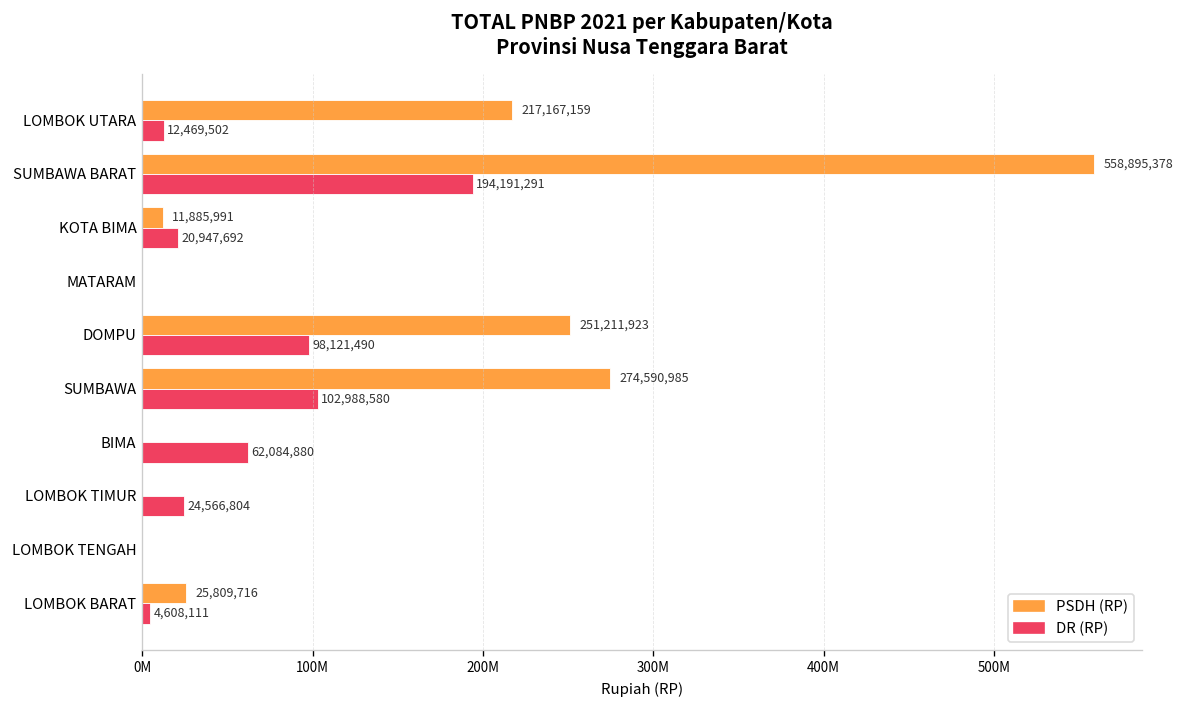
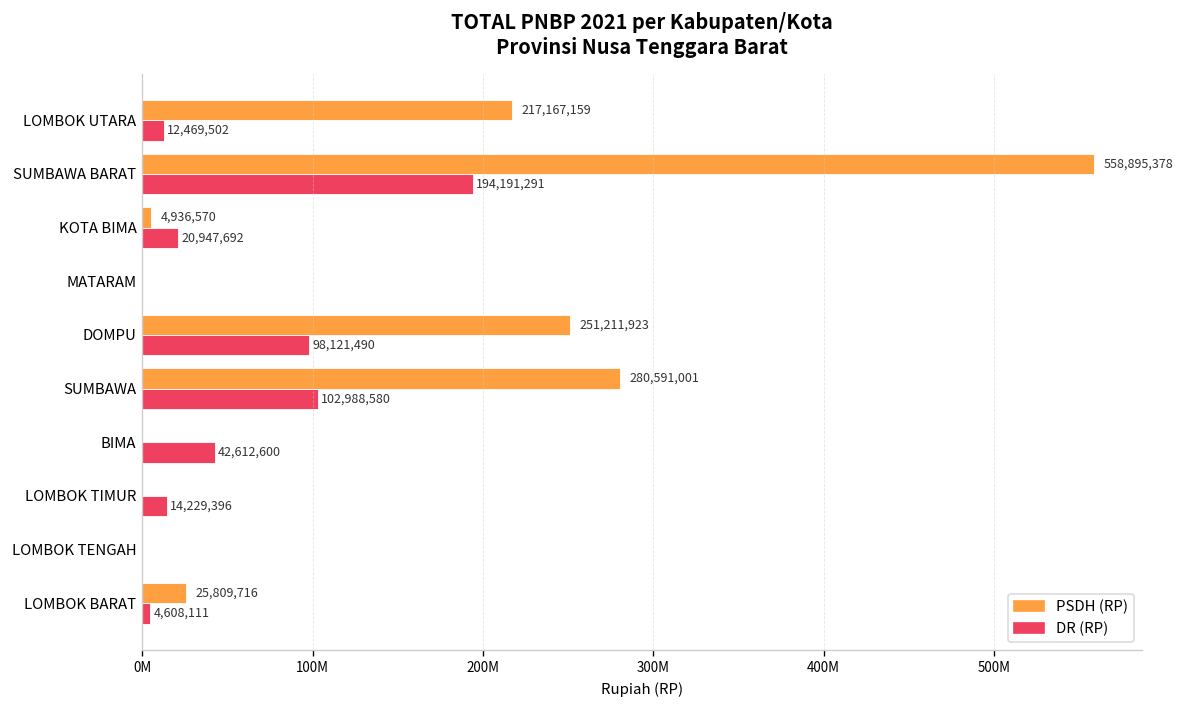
PSDH (RP), KOTA BIMA: 11,885,991 -> 4,936,570
PSDH (RP), SUMBAWA: 274,590,985 -> 280,591,001
DR (RP), BIMA: 62,084,880 -> 42,612,600
DR (RP), LOMBOK TIMUR: 24,566,804 -> 14,229,396
